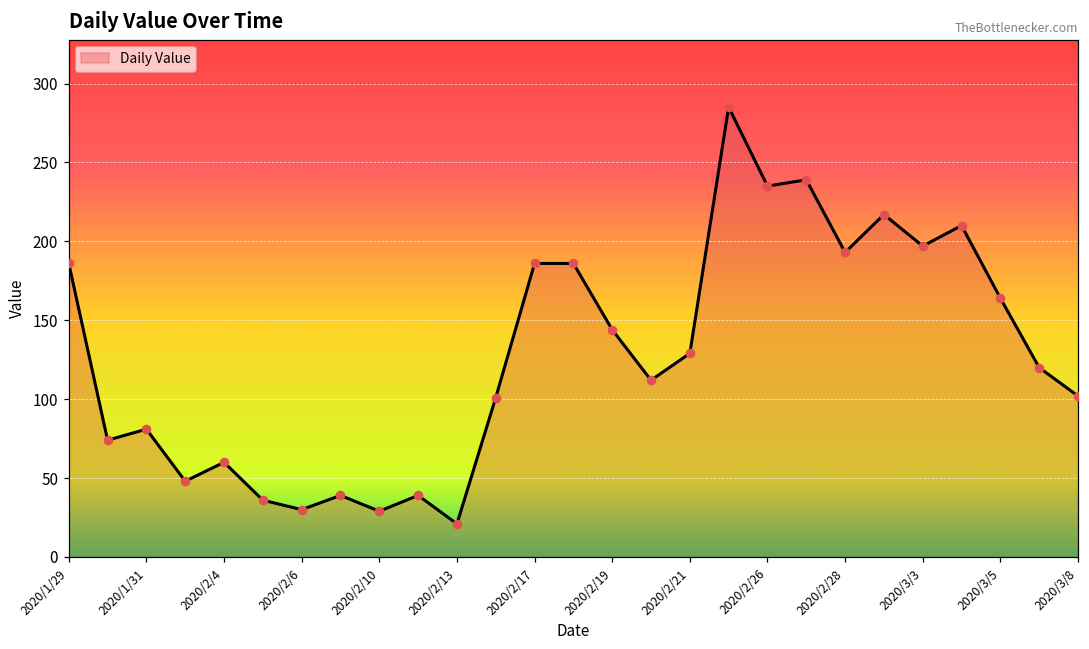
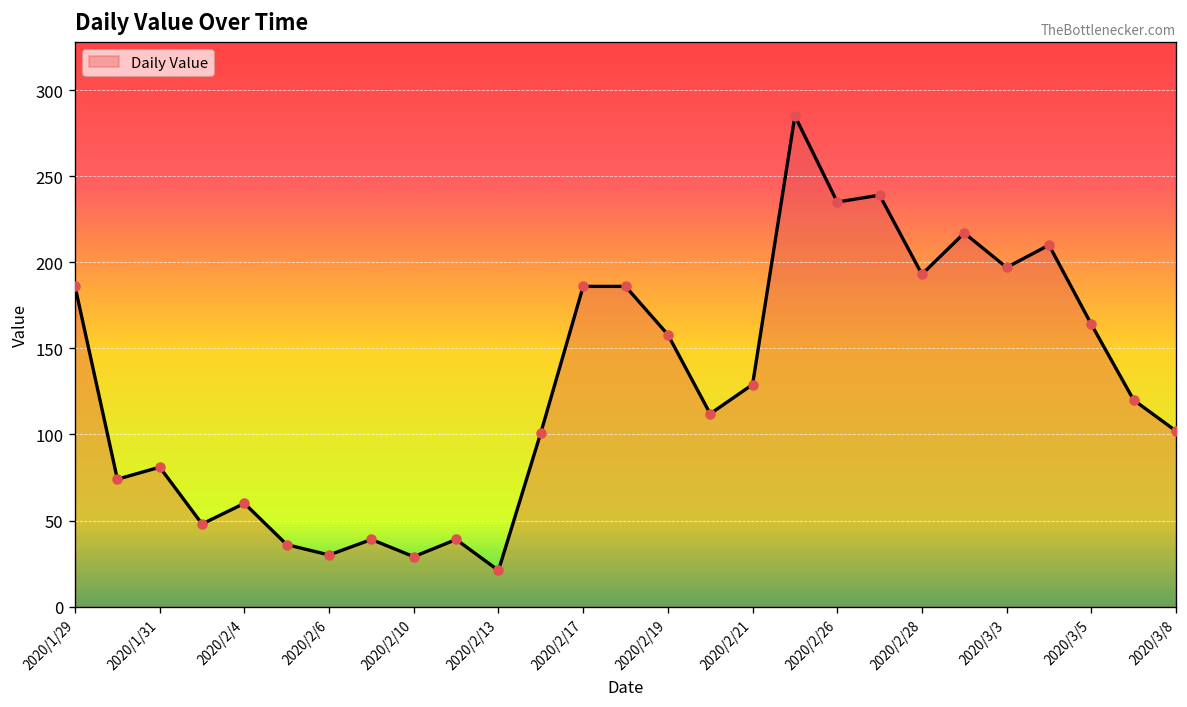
2020/2/19: 144 -> 158
